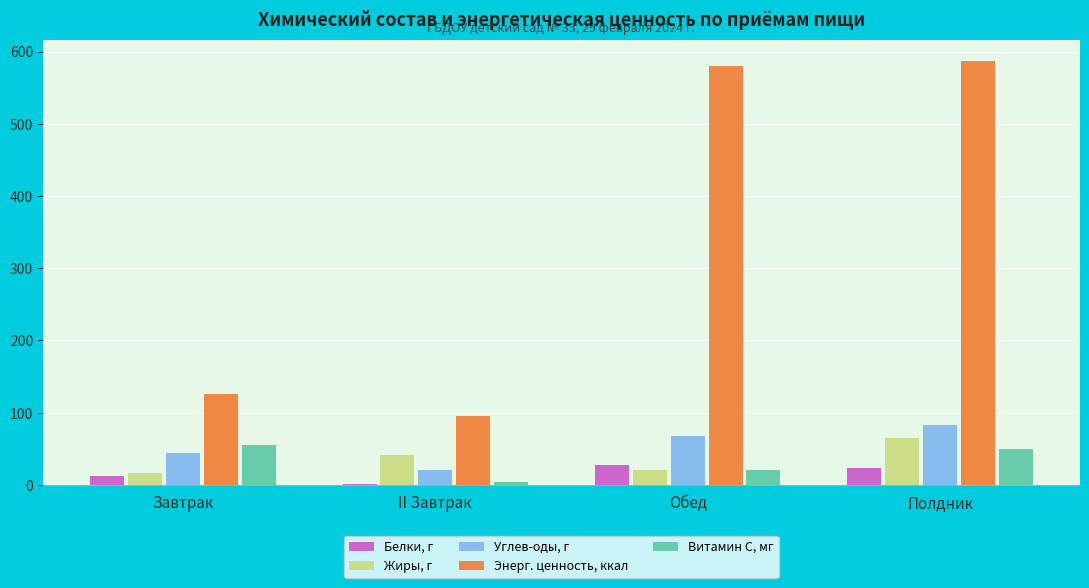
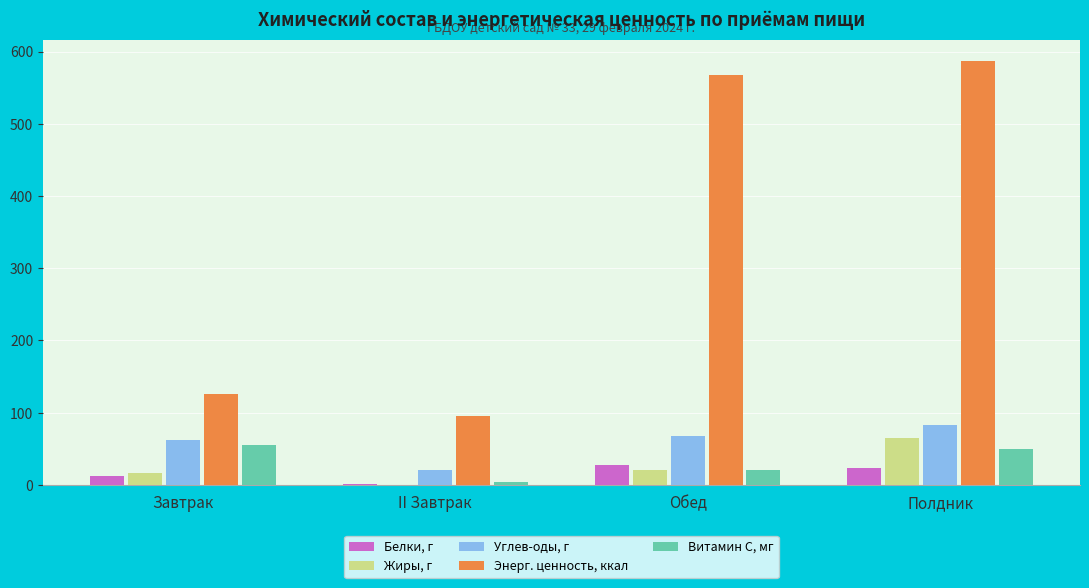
Углев-оды, г, Завтрак: 40 -> 60
Жиры, г, II Завтрак: 40 -> 0
Энерг. ценность, ккал, Обед: 580 -> 570
